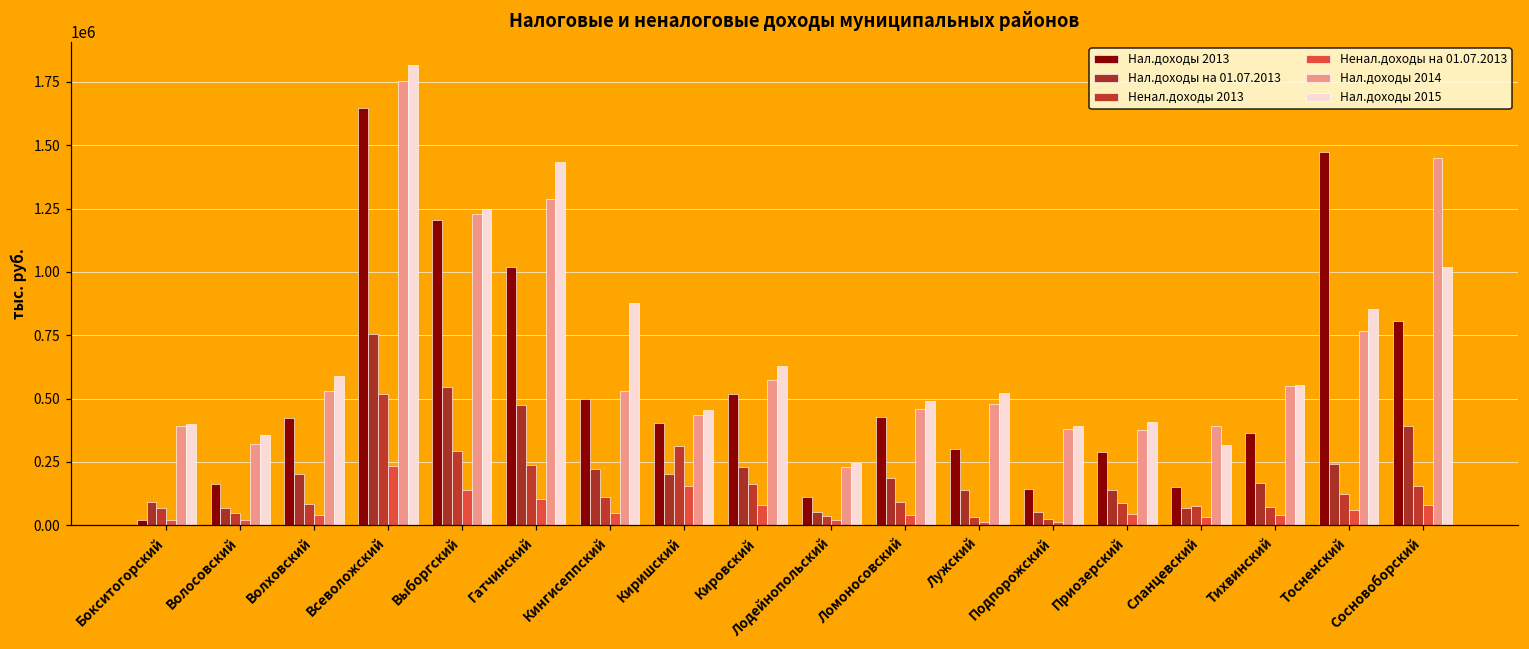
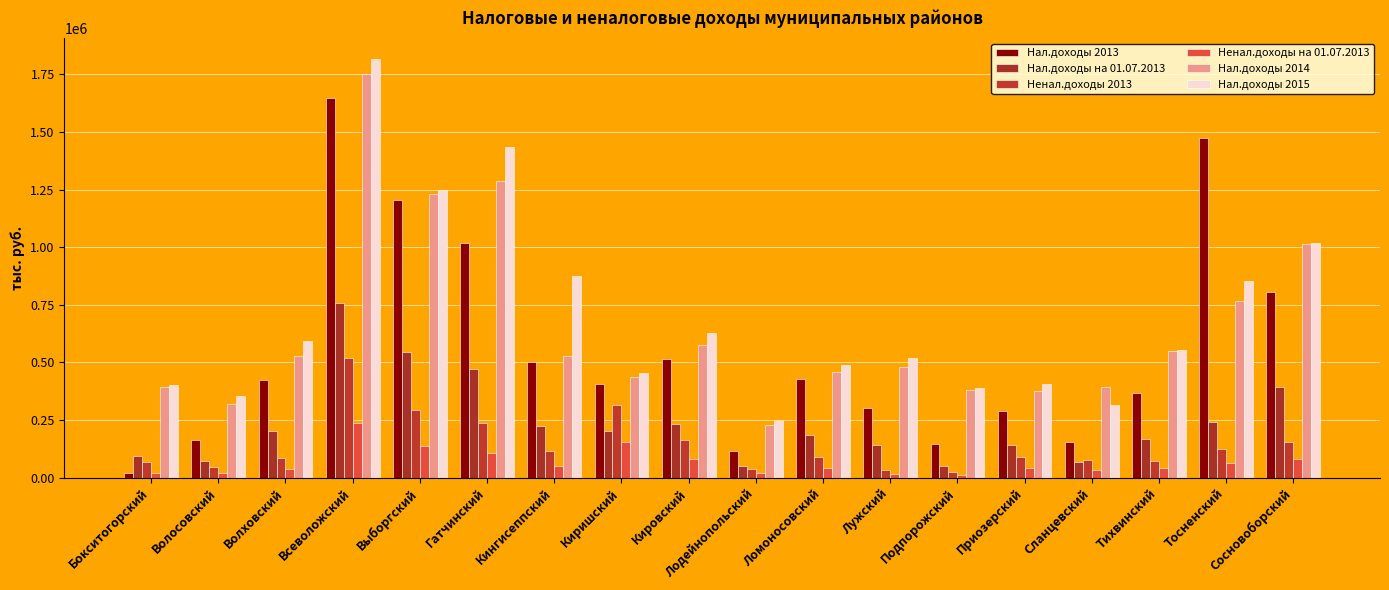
Нал.доходы 2014, Сосновоборский: 1450000 -> 1010000
